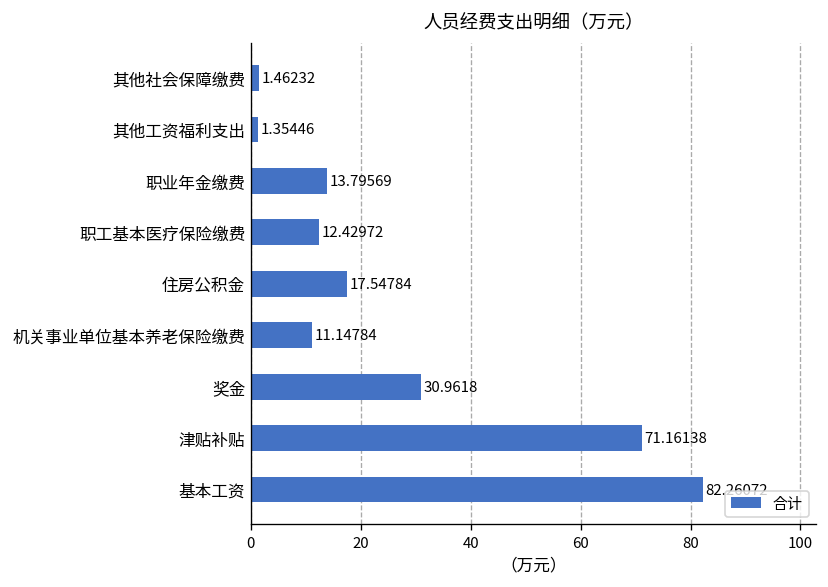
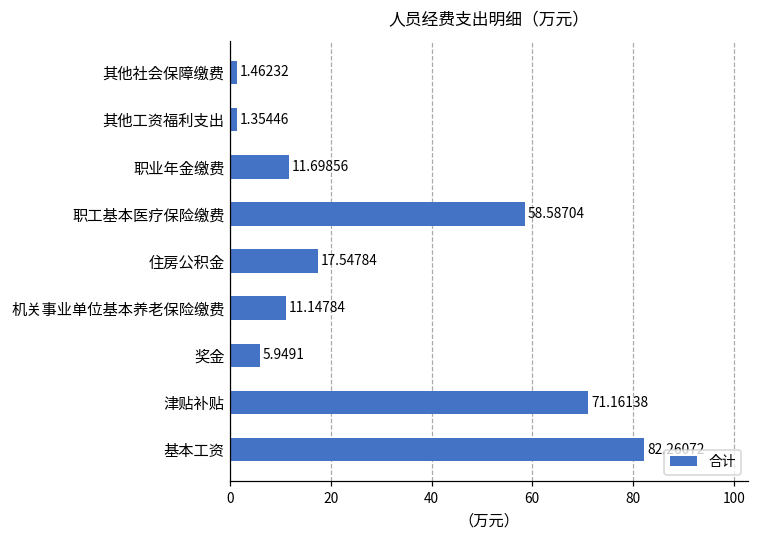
职业年金缴费: 13.79569 -> 11.69856
职工基本医疗保险缴费: 12.42972 -> 58.58704
奖金: 30.9618 -> 5.9491
